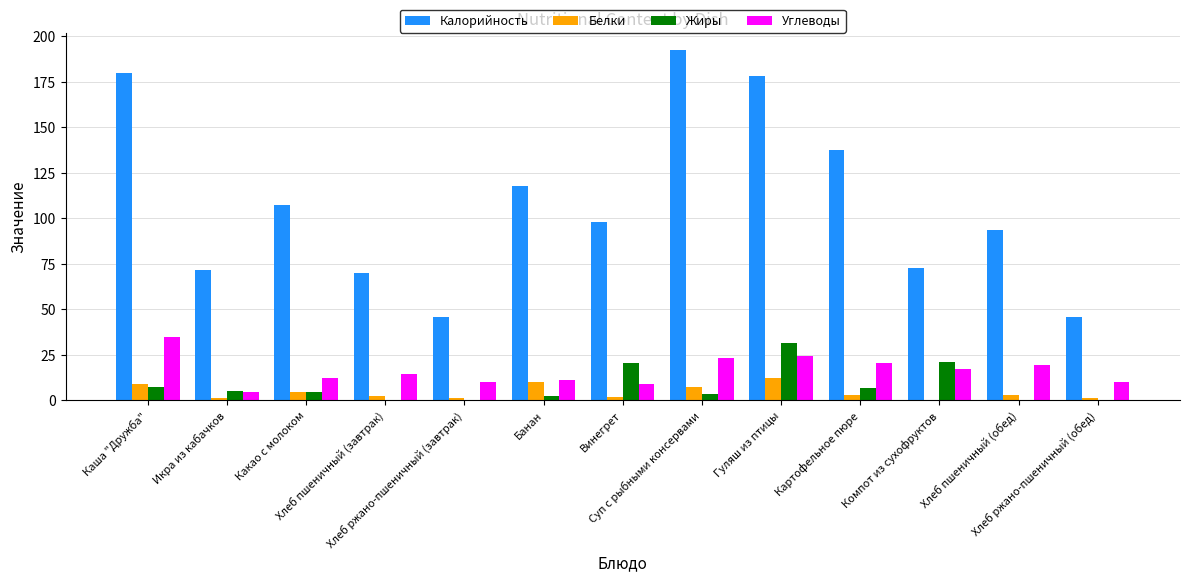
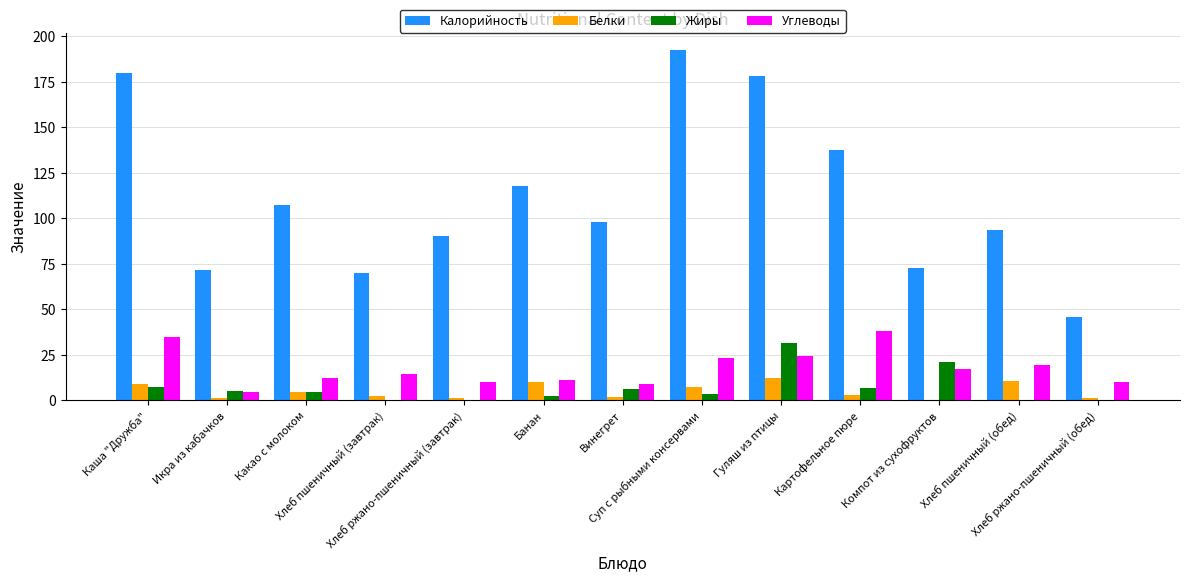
Калорийность, Хлеб ржано-пшеничный (завтрак): 46 -> 90
Жиры, Винегрет: 21 -> 6
Углеводы, Картофельное пюре: 20 -> 38
Белки, Хлеб пшеничный (обед): 3 -> 11
